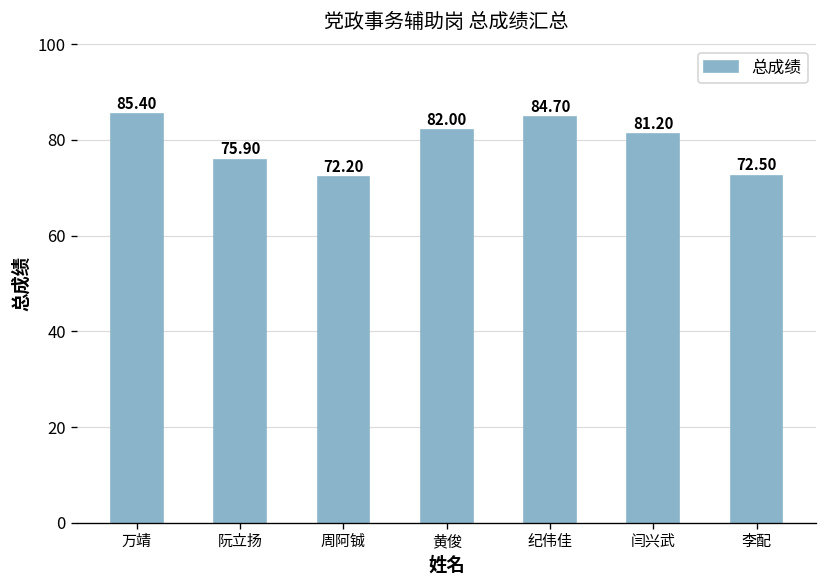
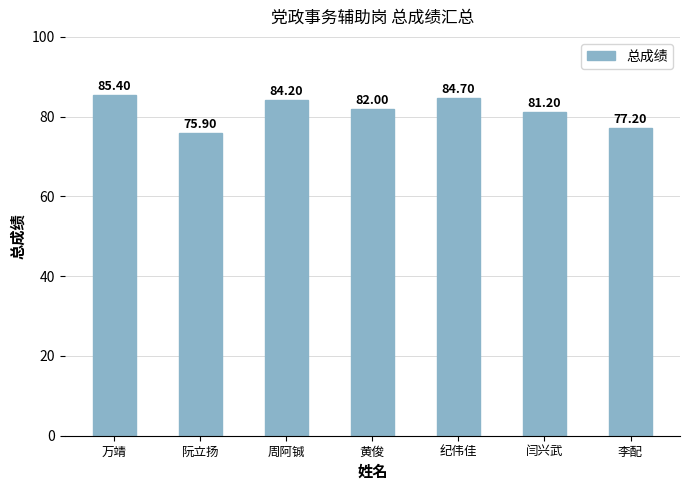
周阿铖: 72.20 -> 84.20
李配: 72.50 -> 77.20
